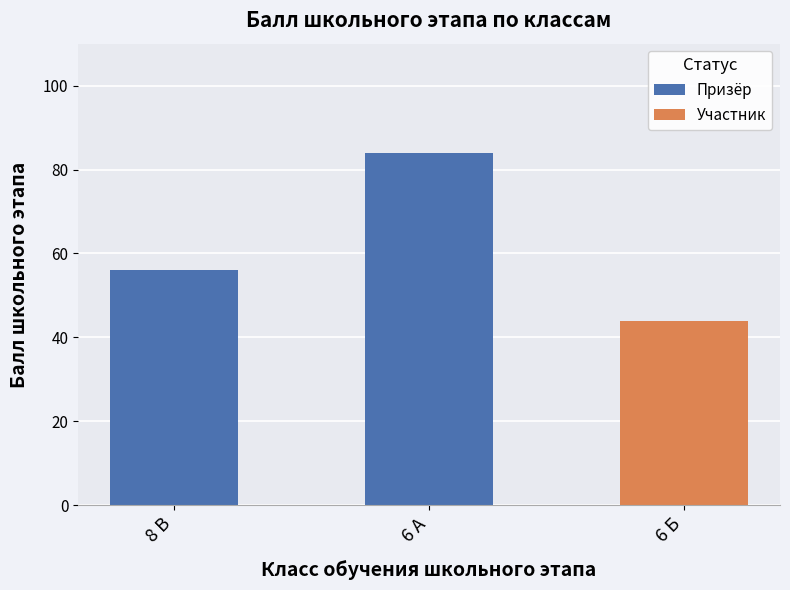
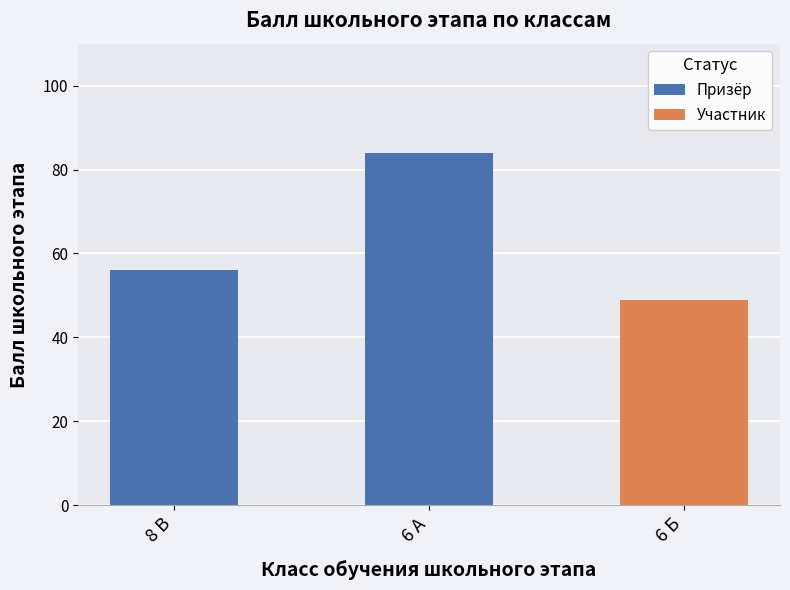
6 Б: 44 -> 49
